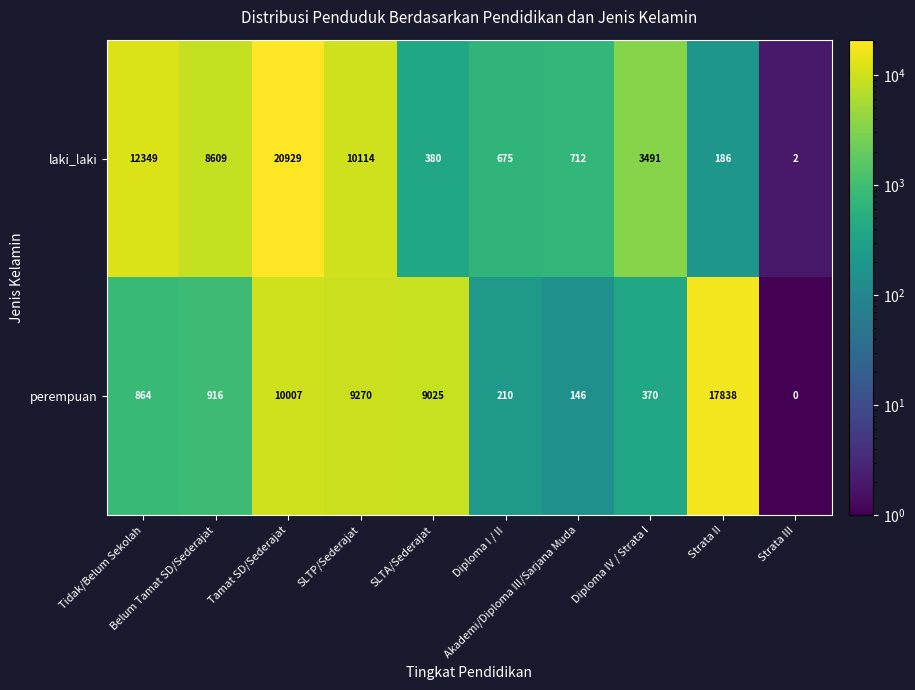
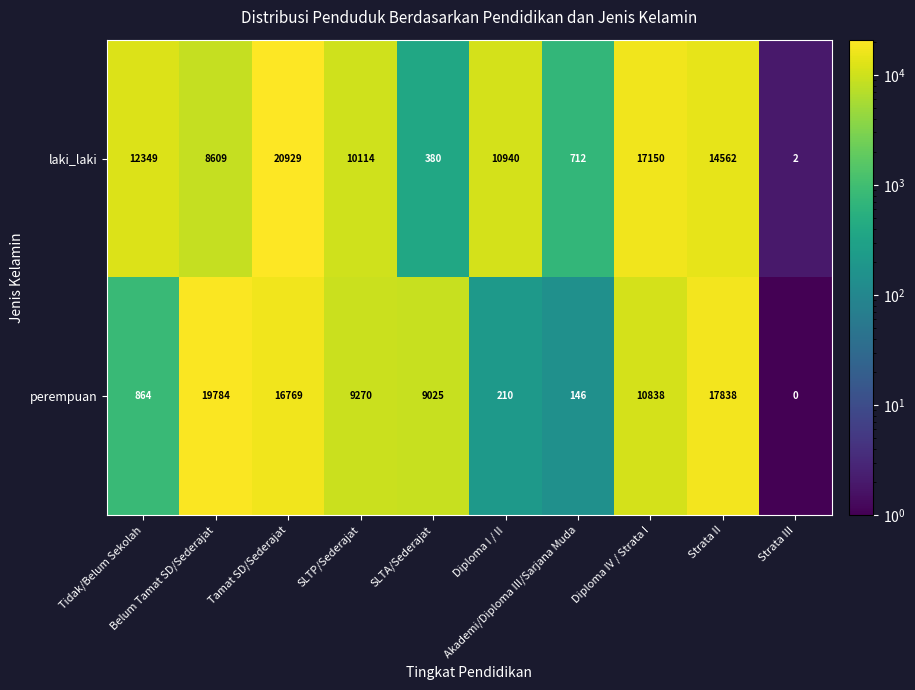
laki_laki, Diploma I / II: 675 -> 10940
laki_laki, Diploma IV / Strata I: 3491 -> 17150
laki_laki, Strata II: 186 -> 14562
perempuan, Belum Tamat SD/Sederajat: 916 -> 19784
perempuan, Tamat SD/Sederajat: 10007 -> 16769
perempuan, Diploma IV / Strata I: 370 -> 10838
